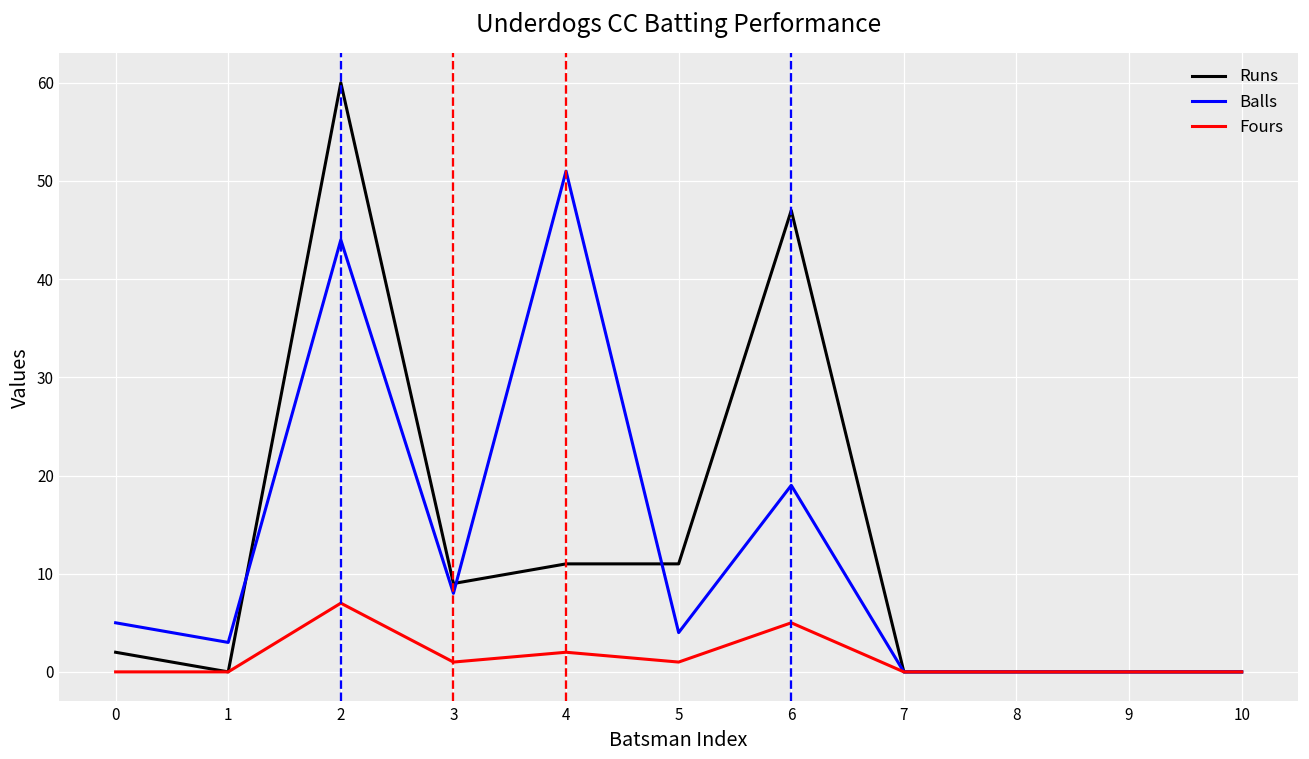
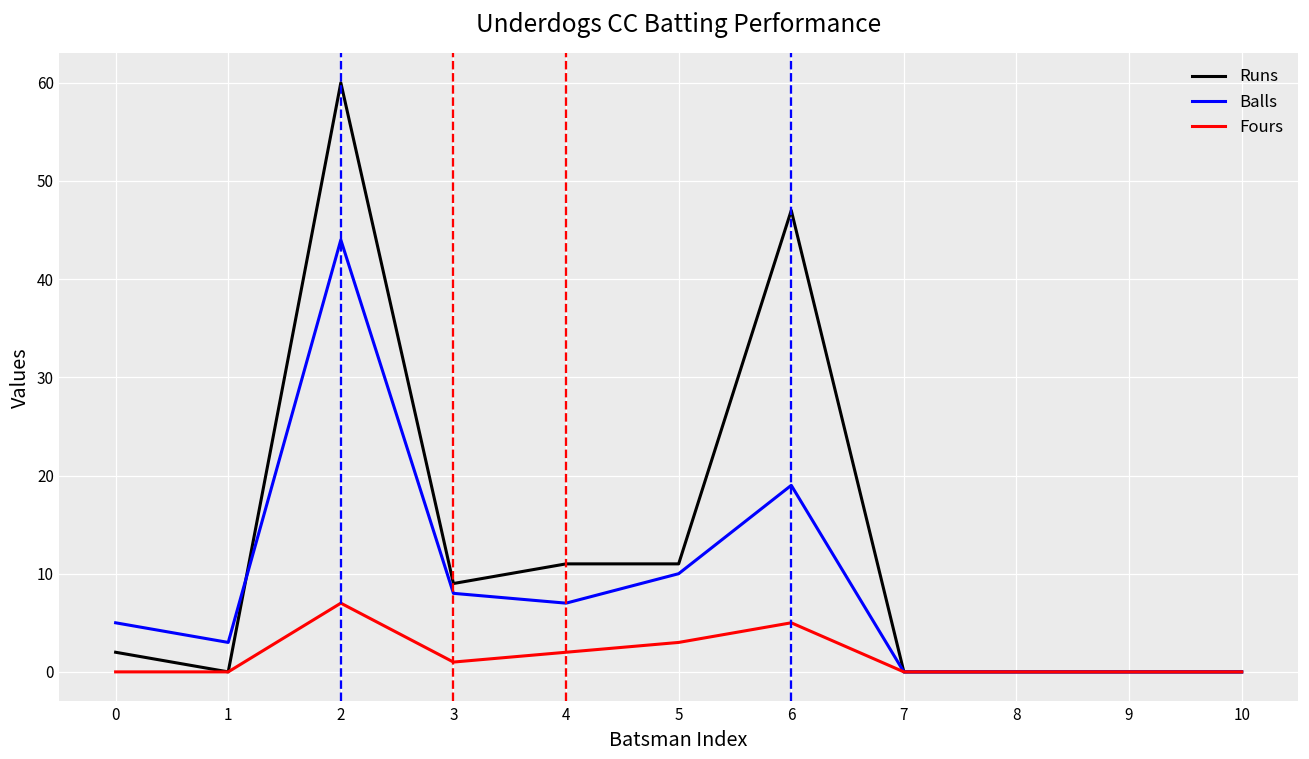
Balls, 4: 51 -> 7
Balls, 5: 4 -> 10
Fours, 5: 1 -> 3
